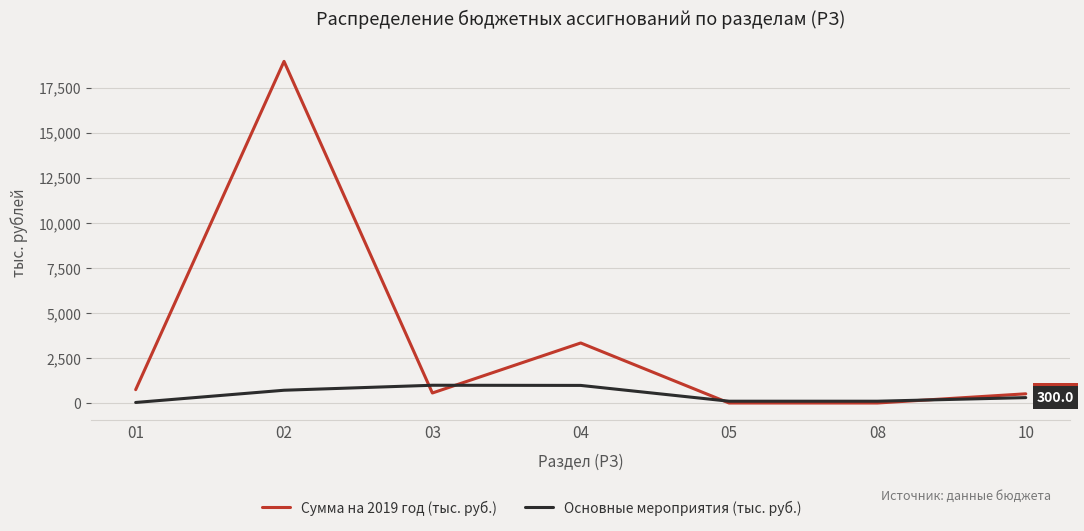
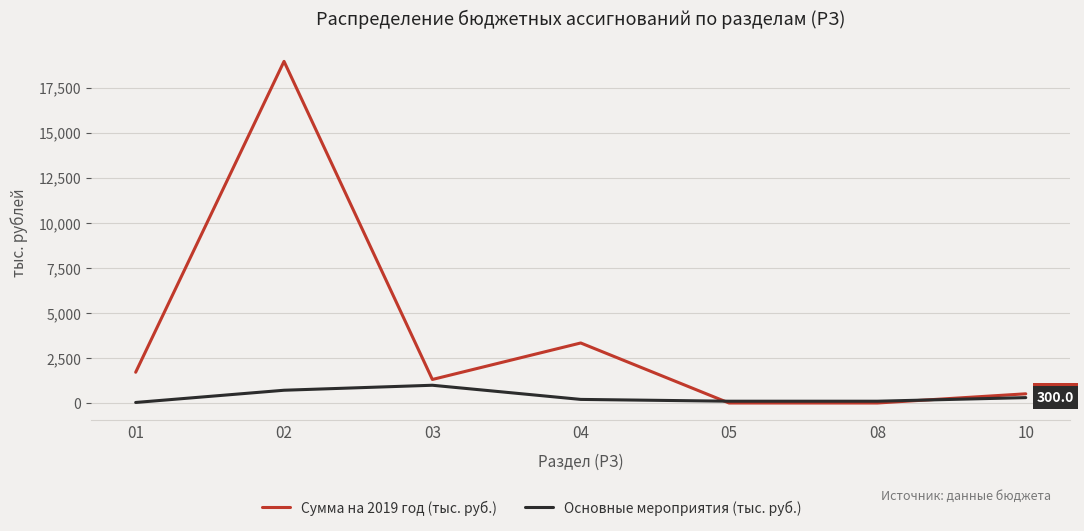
Сумма на 2019 год (тыс. руб.), 01: 700 -> 1,700
Сумма на 2019 год (тыс. руб.), 03: 600 -> 1,300
Основные мероприятия (тыс. руб.), 04: 1,000 -> 200
